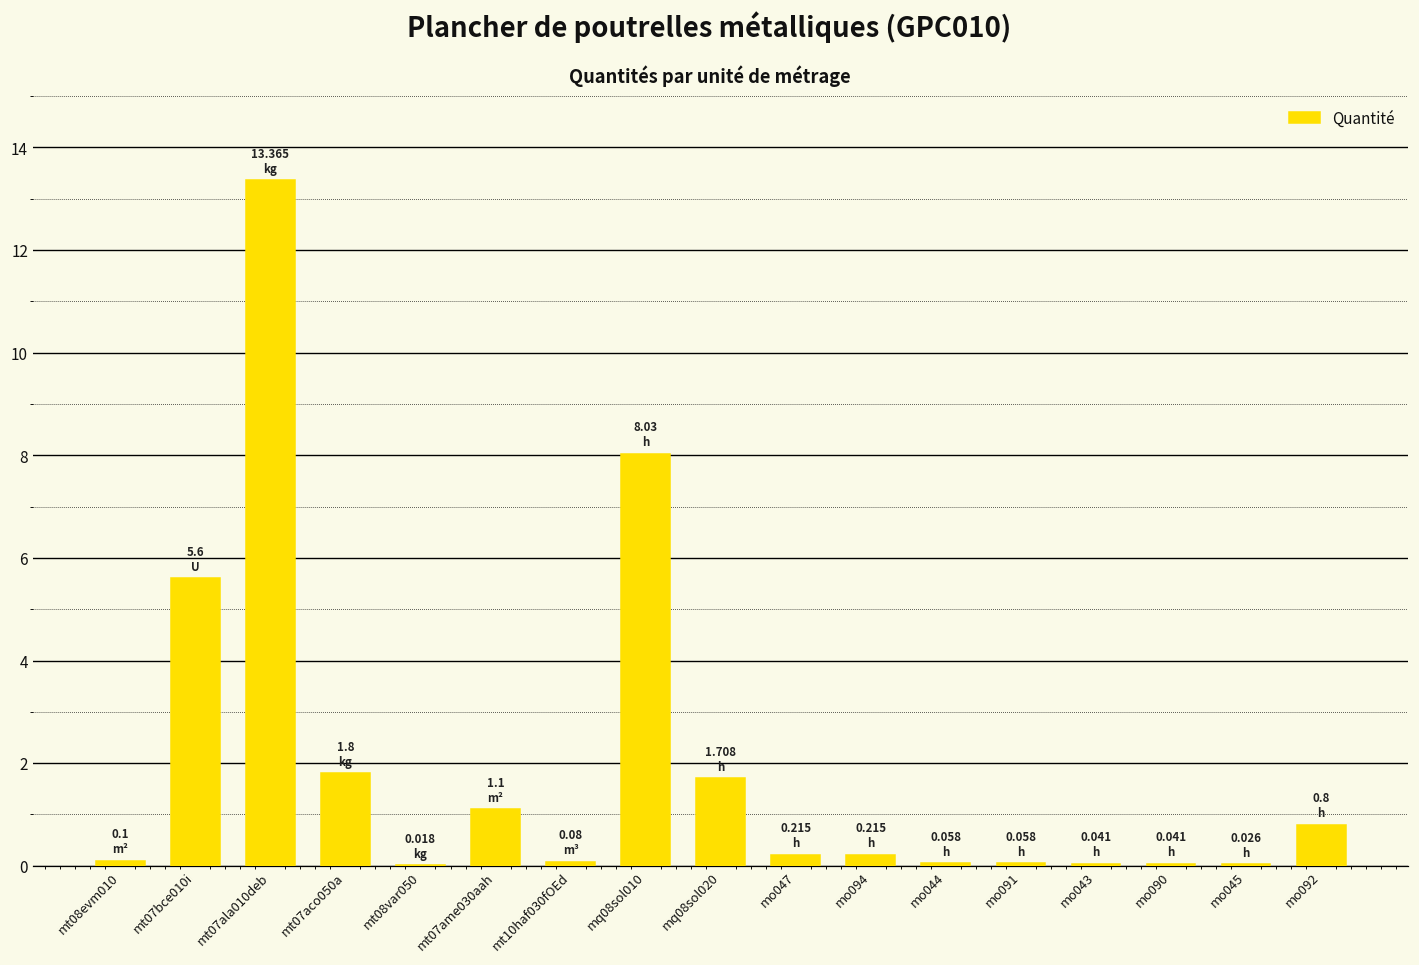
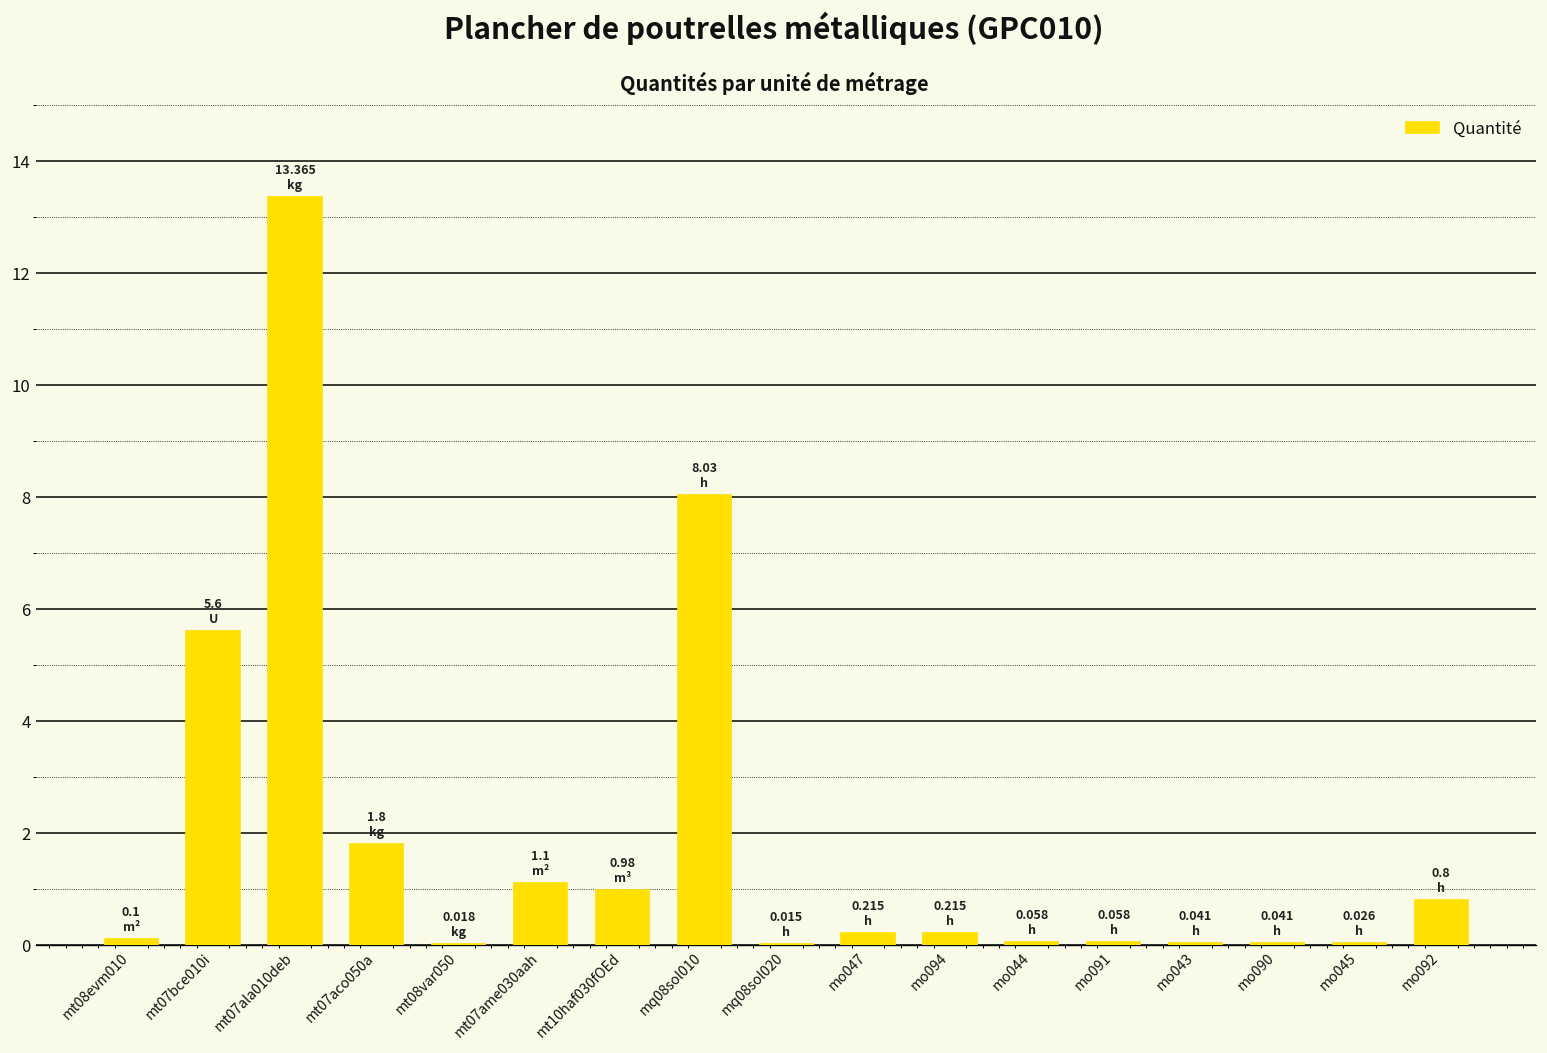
mt10haf030fOEd: 0.08 -> 0.98
mq08sol020: 1.708 -> 0.015
